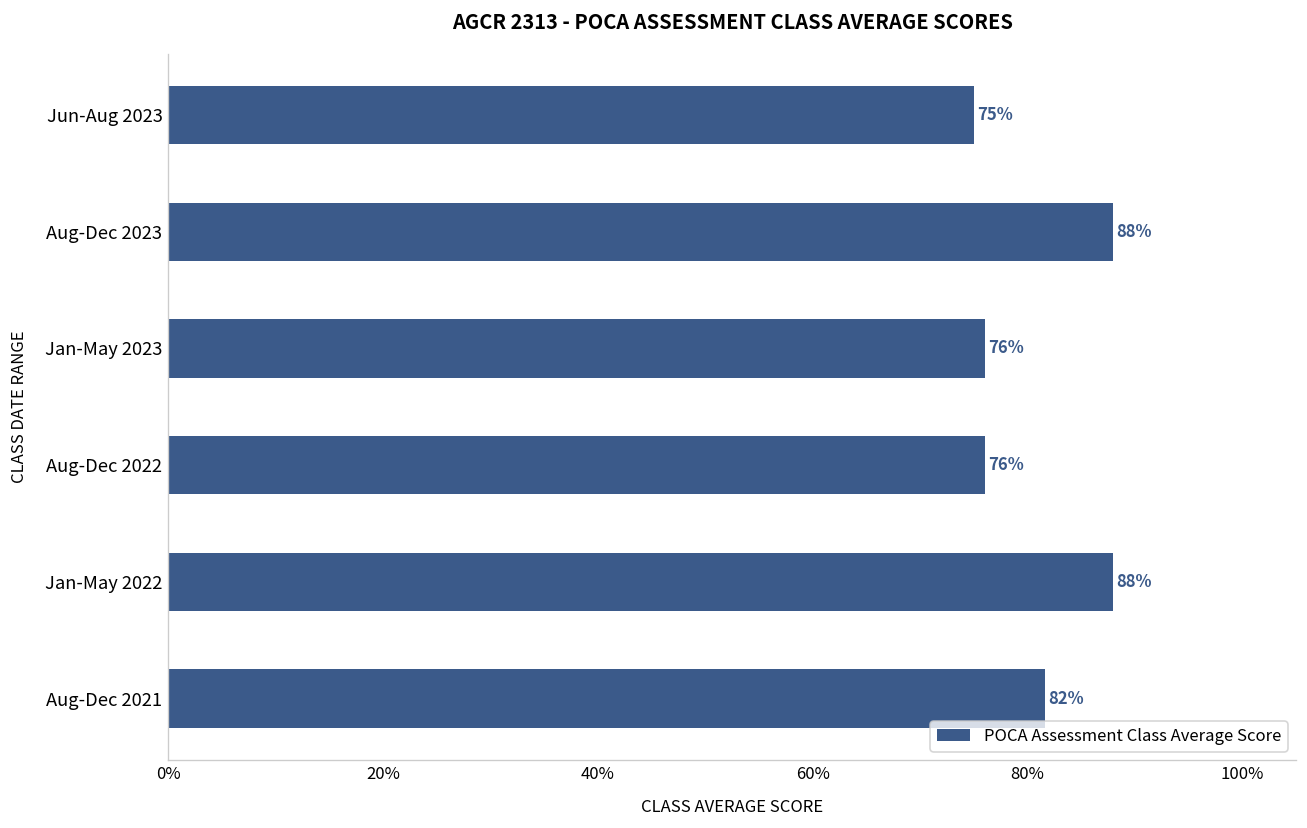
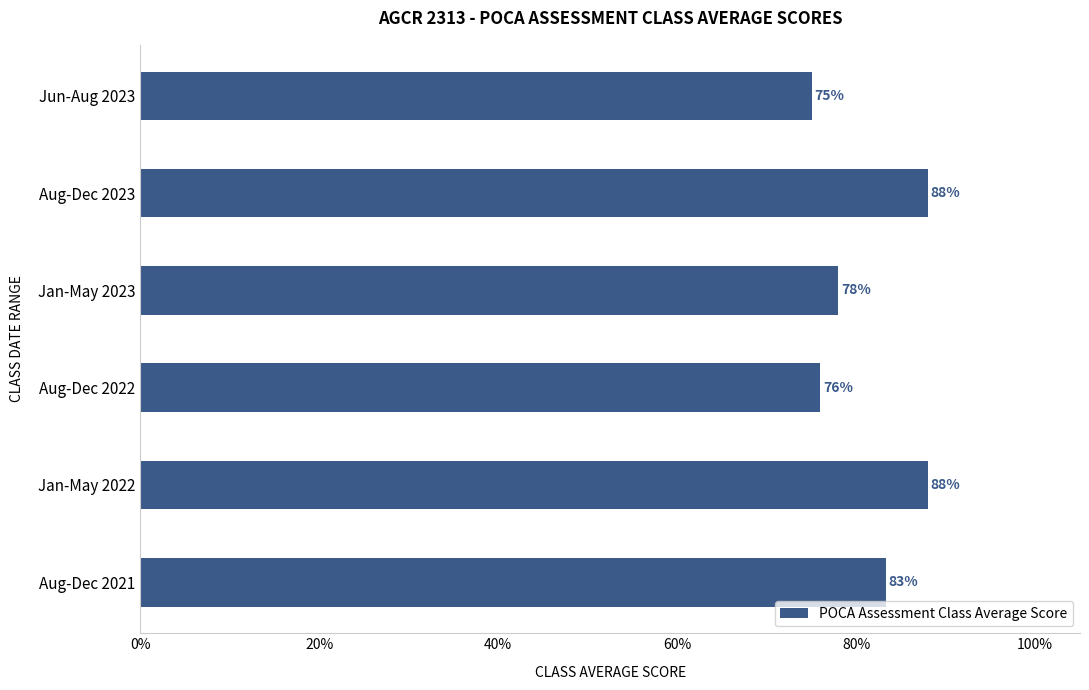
Jan-May 2023: 76% -> 78%
Aug-Dec 2021: 82% -> 83%
